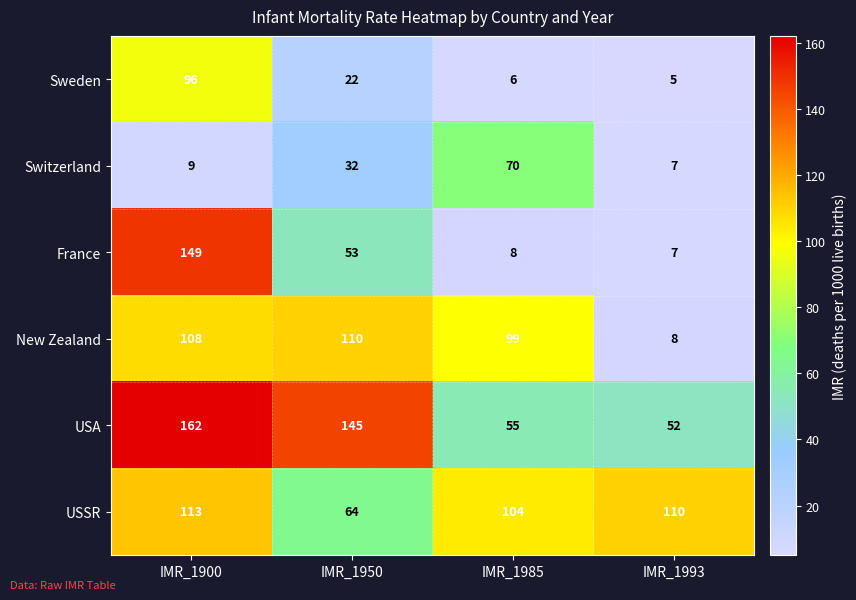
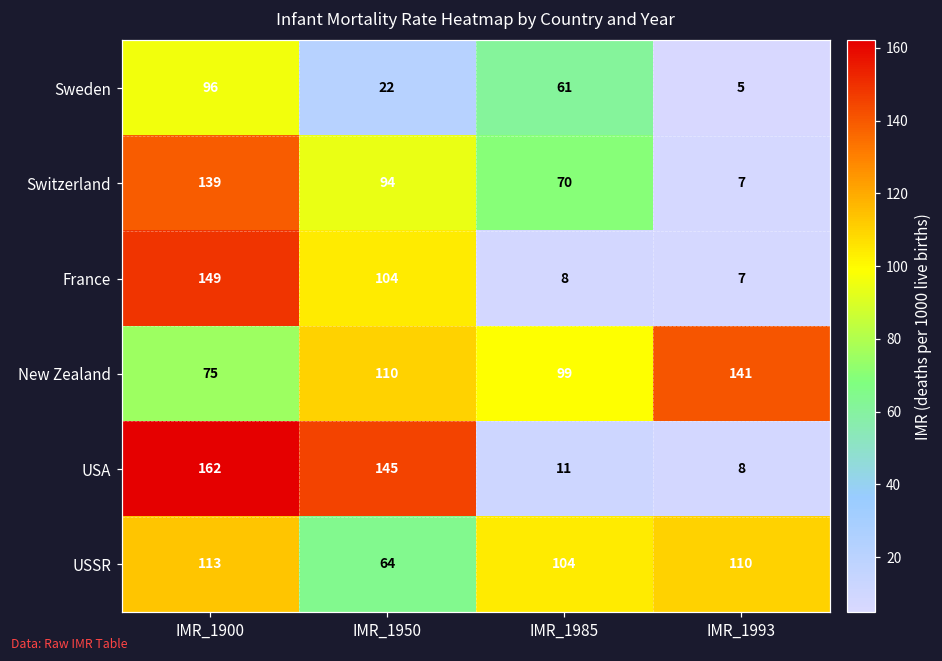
Sweden, IMR_1985: 6 -> 61
Switzerland, IMR_1900: 9 -> 139
Switzerland, IMR_1950: 32 -> 94
France, IMR_1950: 53 -> 104
New Zealand, IMR_1900: 108 -> 75
New Zealand, IMR_1993: 8 -> 141
USA, IMR_1985: 55 -> 11
USA, IMR_1993: 52 -> 8
